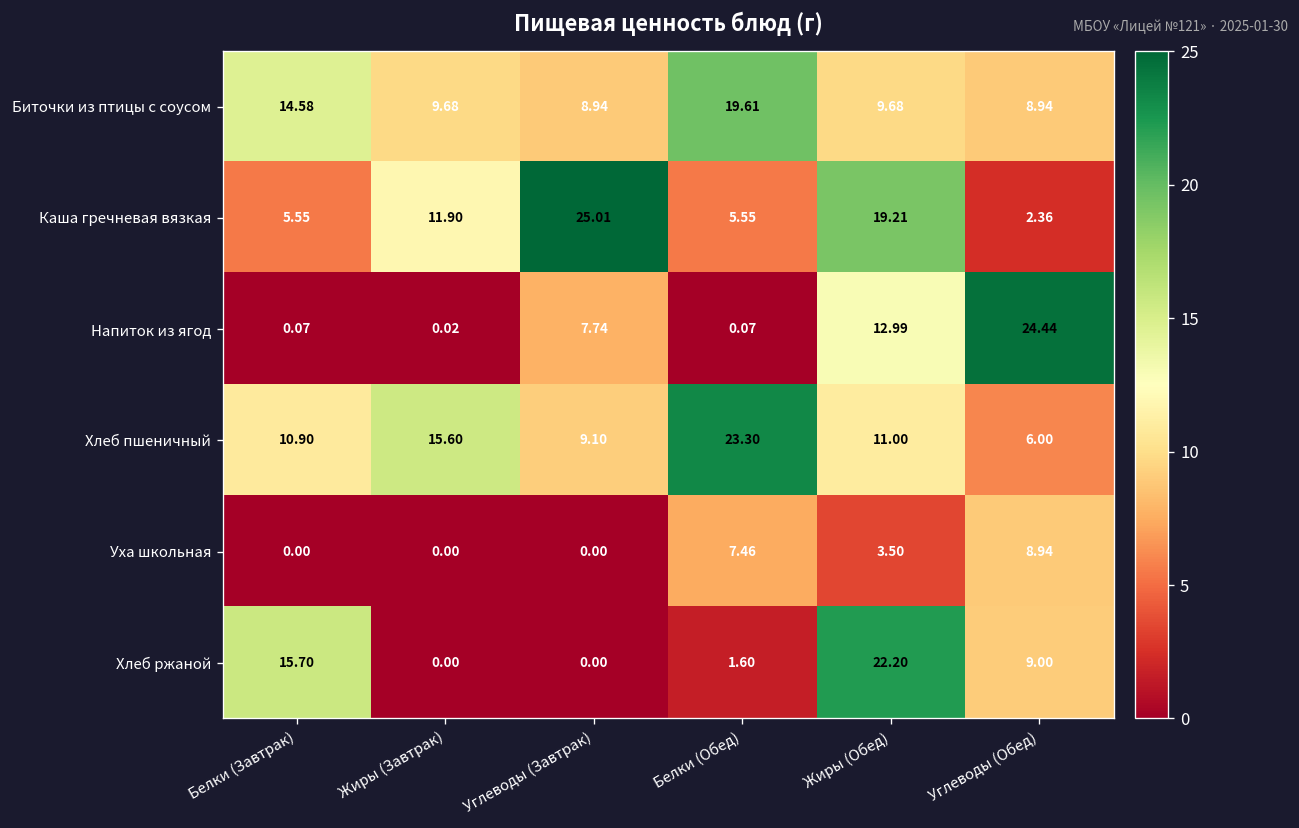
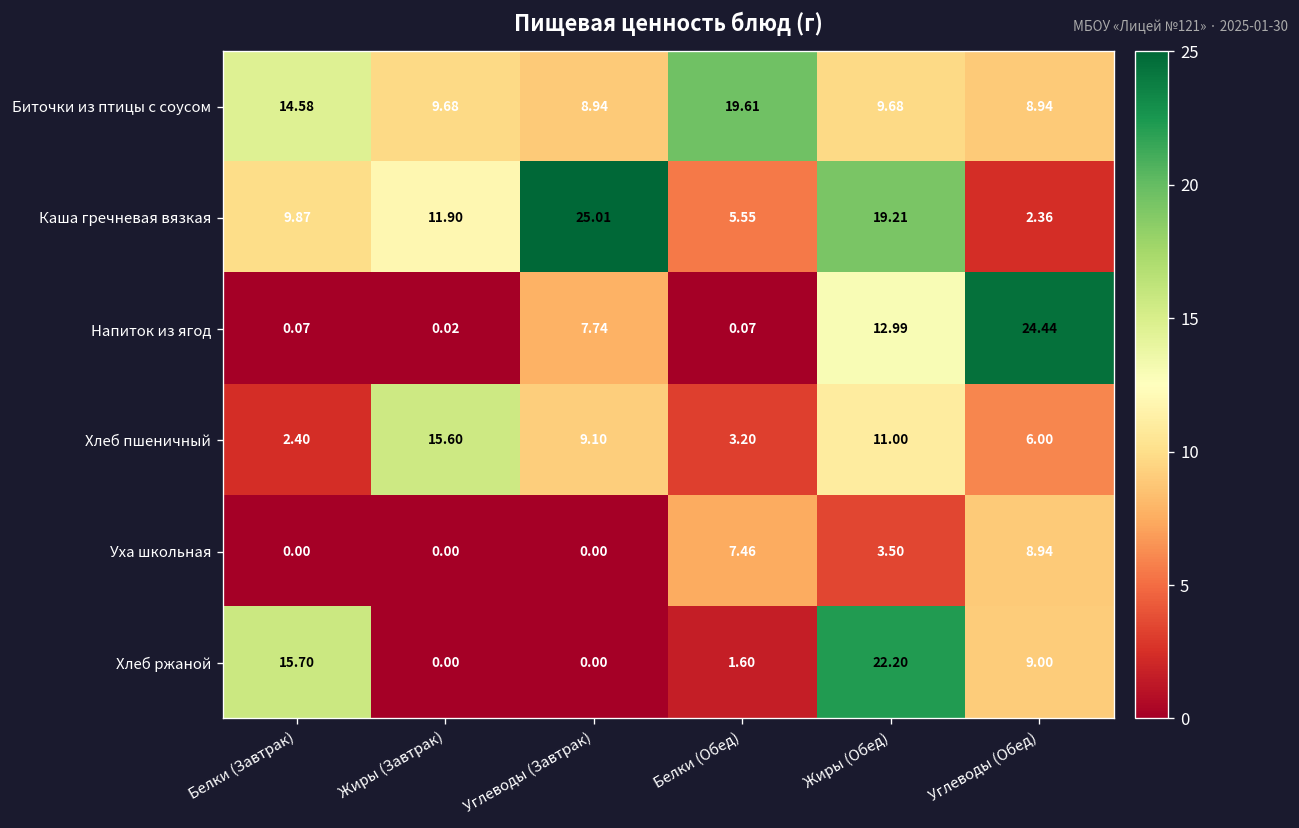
Каша гречневая вязкая, Белки (Завтрак): 5.55 -> 9.87
Хлеб пшеничный, Белки (Завтрак): 10.90 -> 2.40
Хлеб пшеничный, Белки (Обед): 23.30 -> 3.20
